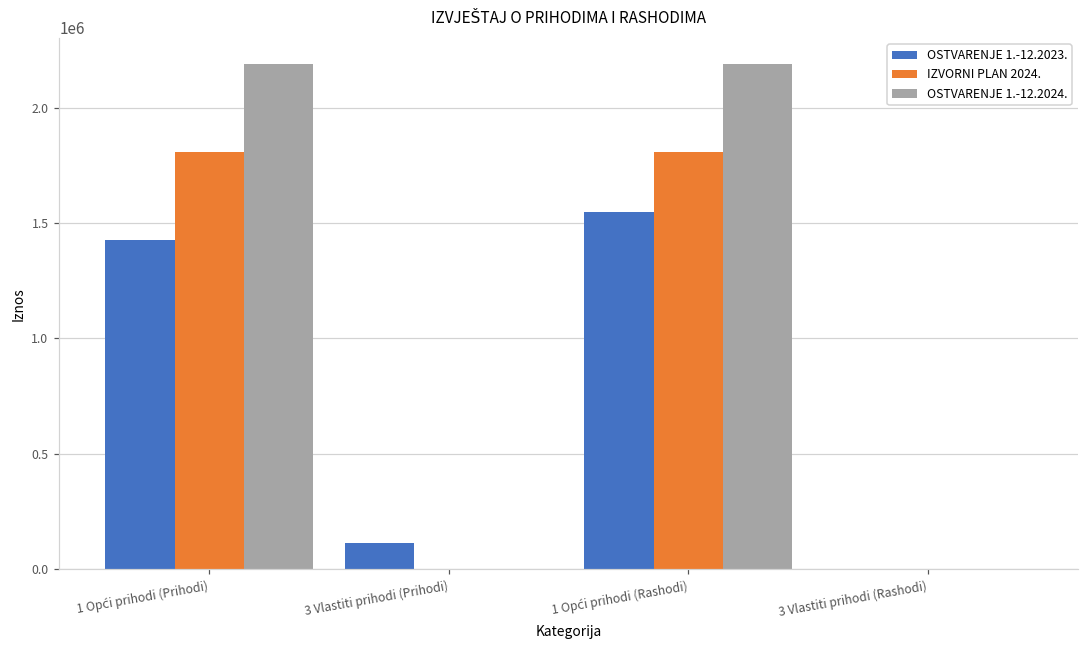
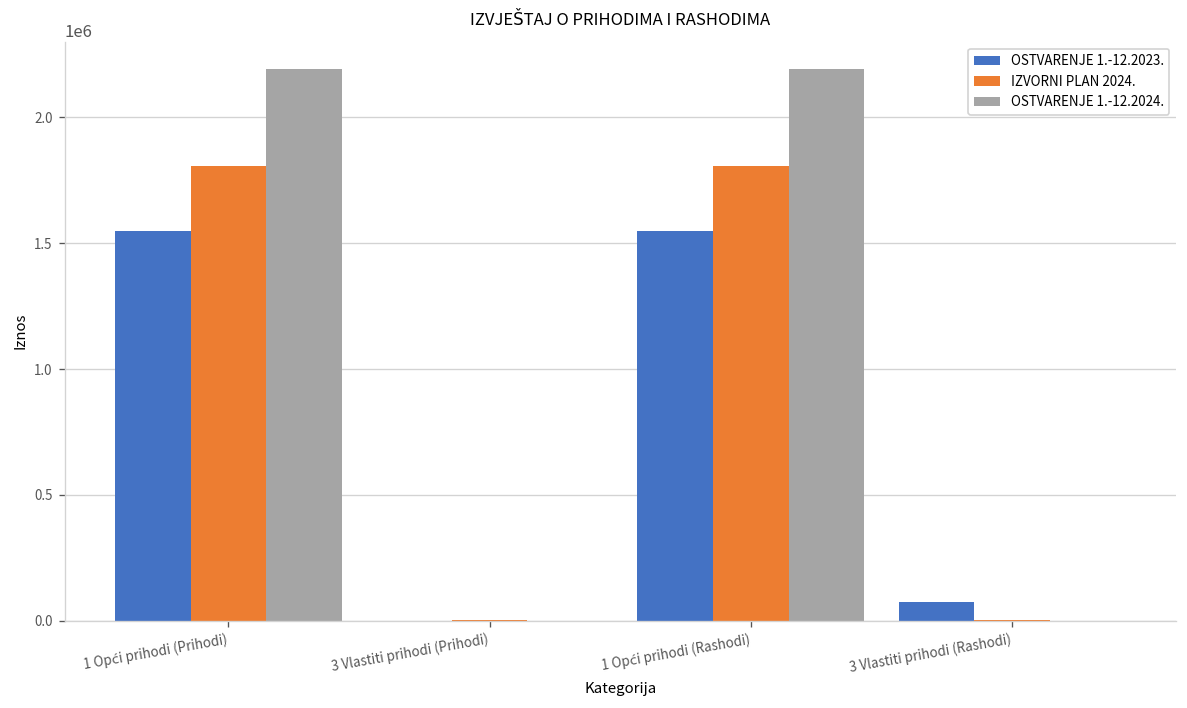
OSTVARENJE 1.-12.2023., 1 Opći prihodi (Prihodi): 1430000 -> 1550000
OSTVARENJE 1.-12.2023., 3 Vlastiti prihodi (Prihodi): 110000 -> 0
OSTVARENJE 1.-12.2023., 3 Vlastiti prihodi (Rashodi): 0 -> 80000
